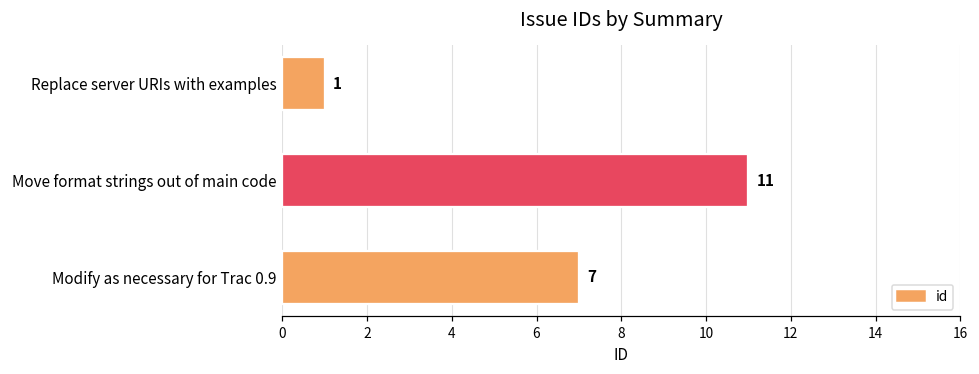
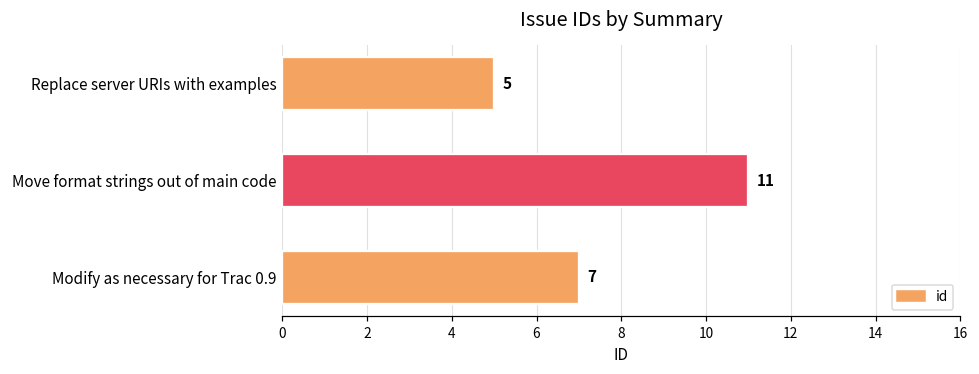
Replace server URIs with examples: 1 -> 5
